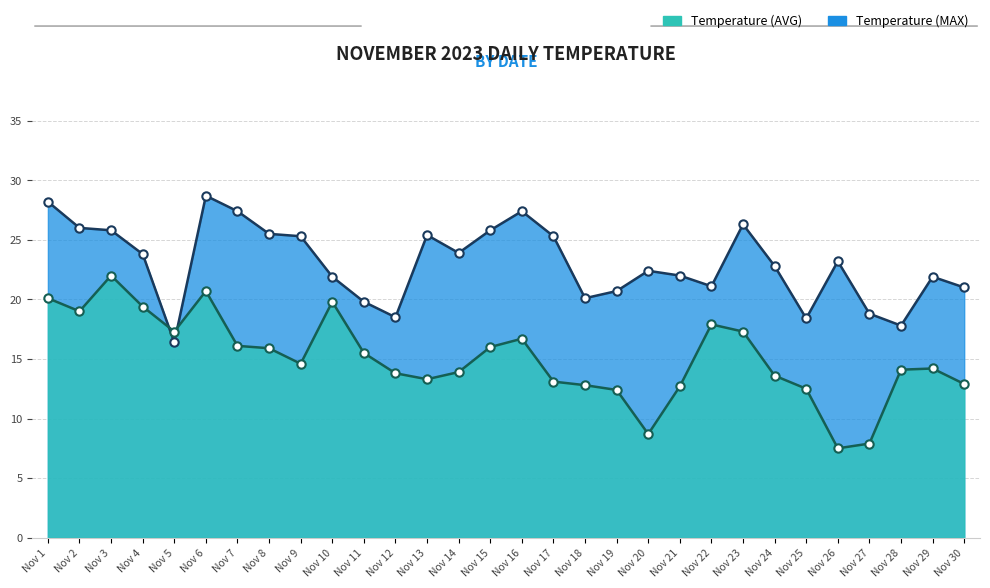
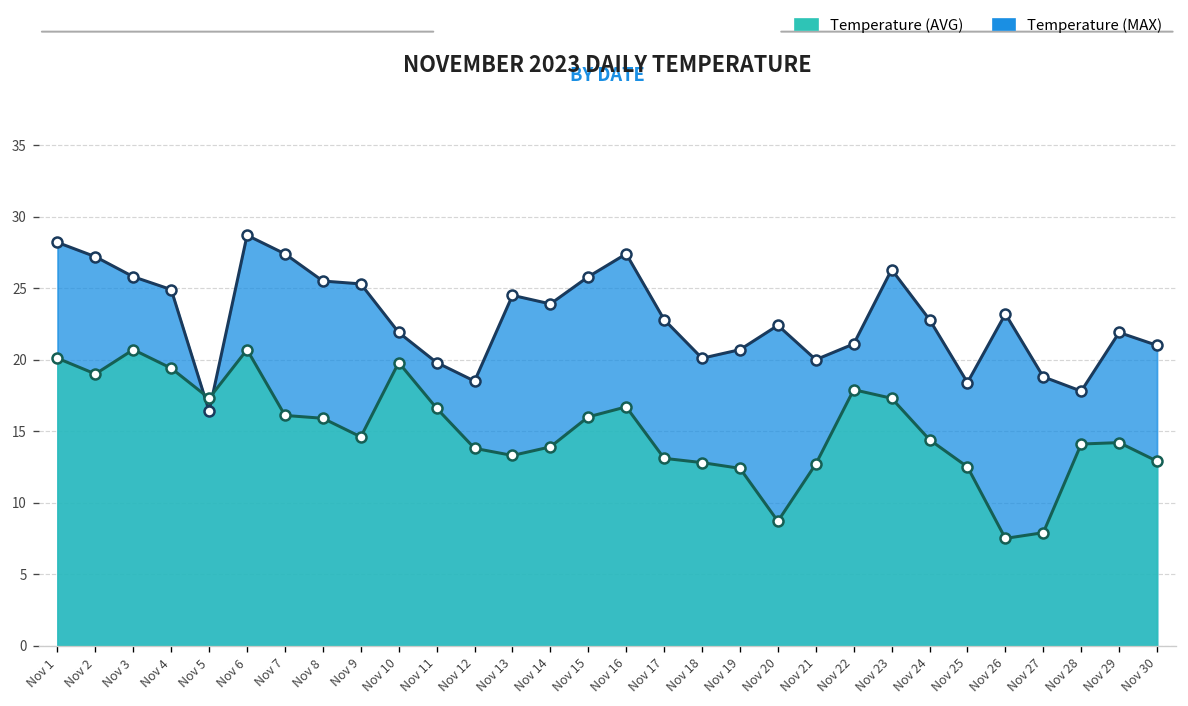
Temperature (MAX), Nov 2: 26.0 -> 27.2
Temperature (AVG), Nov 3: 22.0 -> 20.7
Temperature (MAX), Nov 4: 23.8 -> 24.9
Temperature (AVG), Nov 11: 15.5 -> 16.6
Temperature (MAX), Nov 13: 25.4 -> 24.5
Temperature (MAX), Nov 17: 25.3 -> 22.8
Temperature (MAX), Nov 21: 22 -> 20
Temperature (AVG), Nov 24: 13.6 -> 14.4
